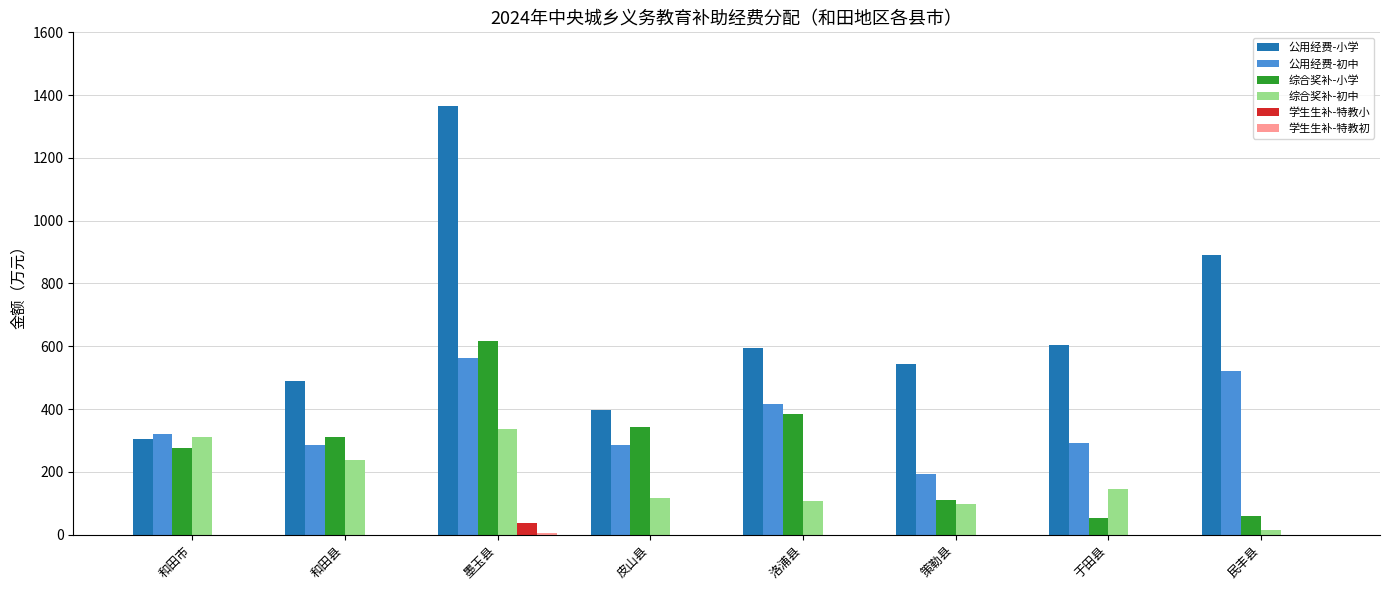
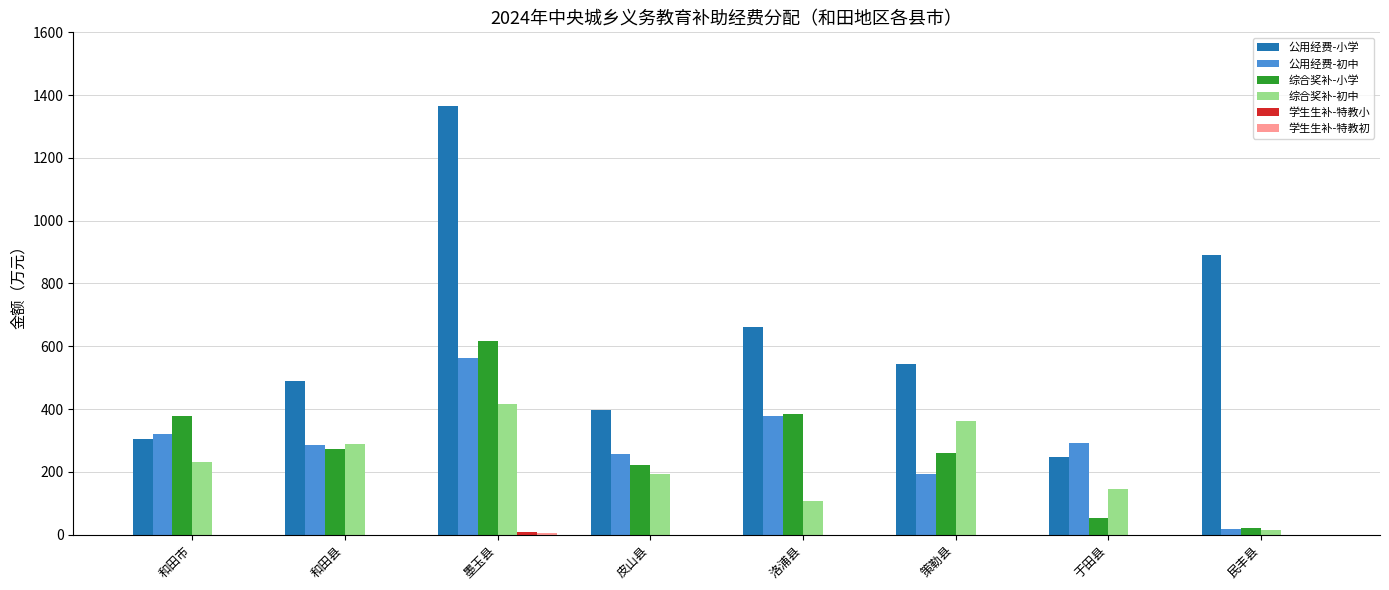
综合奖补-小学, 和田市: 280 -> 380
综合奖补-初中, 和田市: 310 -> 230
综合奖补-小学, 和田县: 310 -> 270
综合奖补-初中, 和田县: 240 -> 290
综合奖补-初中, 墨玉县: 340 -> 410
学生生补-特教小, 墨玉县: 40 -> 10
公用经费-初中, 皮山县: 290 -> 260
综合奖补-小学, 皮山县: 340 -> 220
综合奖补-初中, 皮山县: 120 -> 190
公用经费-小学, 洛浦县: 590 -> 660
公用经费-初中, 洛浦县: 420 -> 380
综合奖补-小学, 策勒县: 110 -> 260
综合奖补-初中, 策勒县: 100 -> 360
公用经费-小学, 于田县: 600 -> 250
公用经费-初中, 民丰县: 520 -> 20
综合奖补-小学, 民丰县: 60 -> 20
